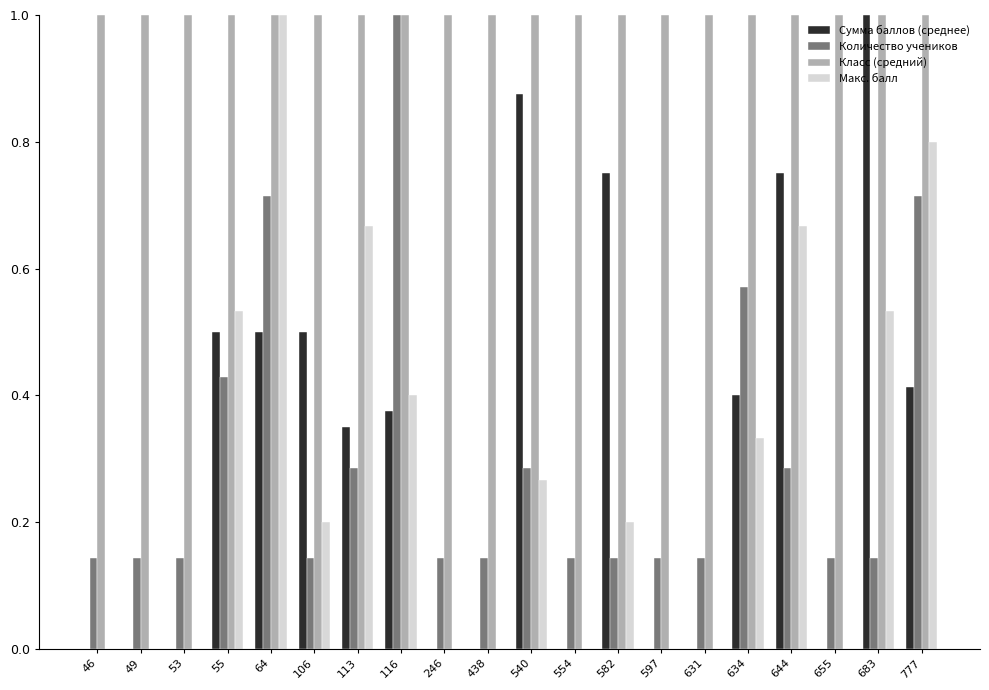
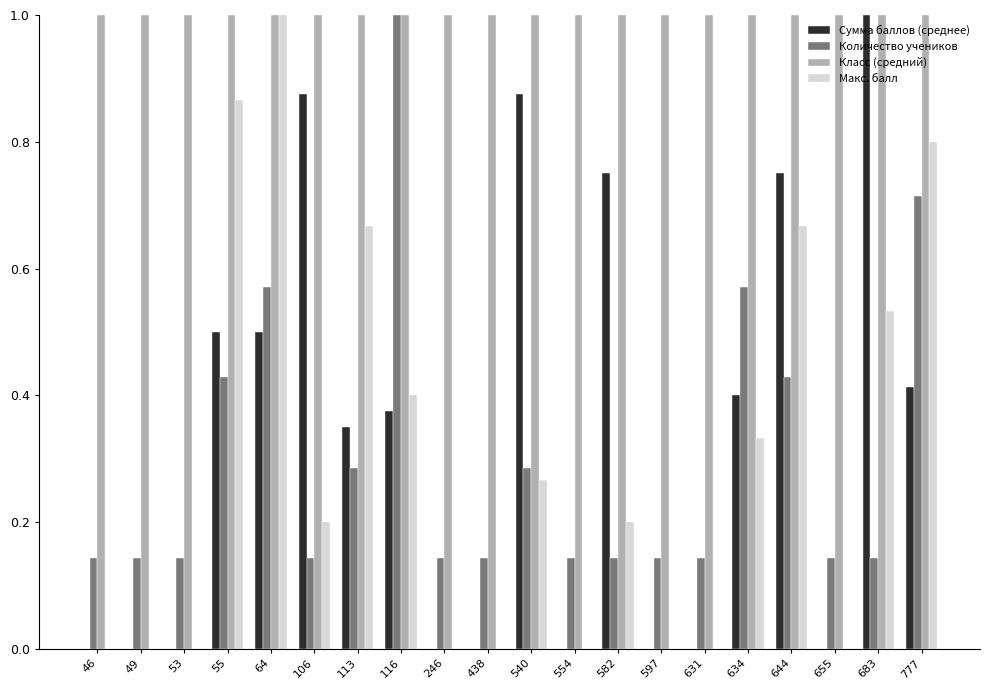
Макс. балл, 55: 0.53 -> 0.87
Количество учеников, 64: 0.71 -> 0.57
Сумма баллов (среднее), 106: 0.50 -> 0.88
Количество учеников, 644: 0.29 -> 0.43
